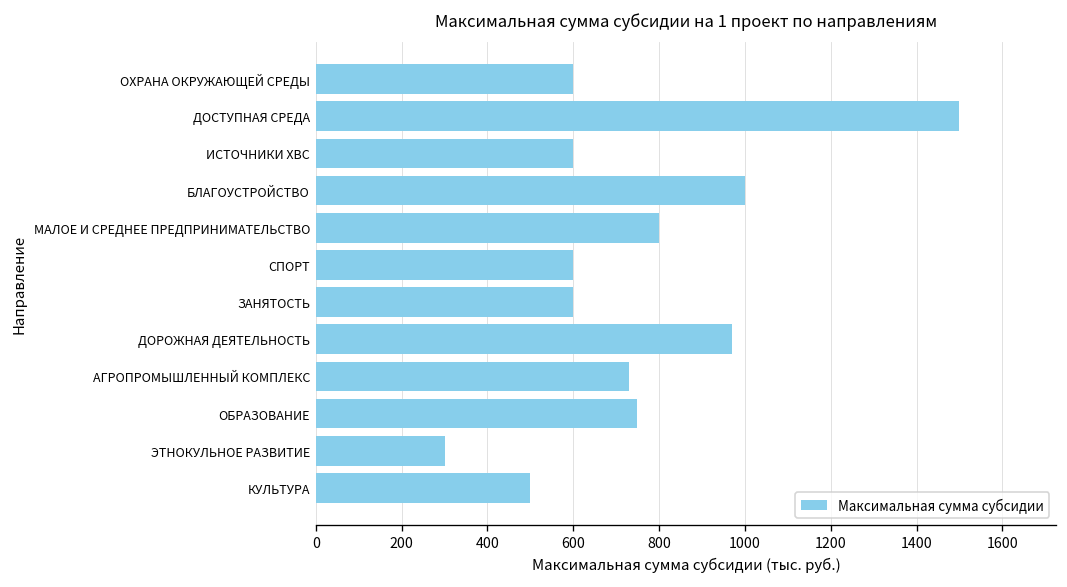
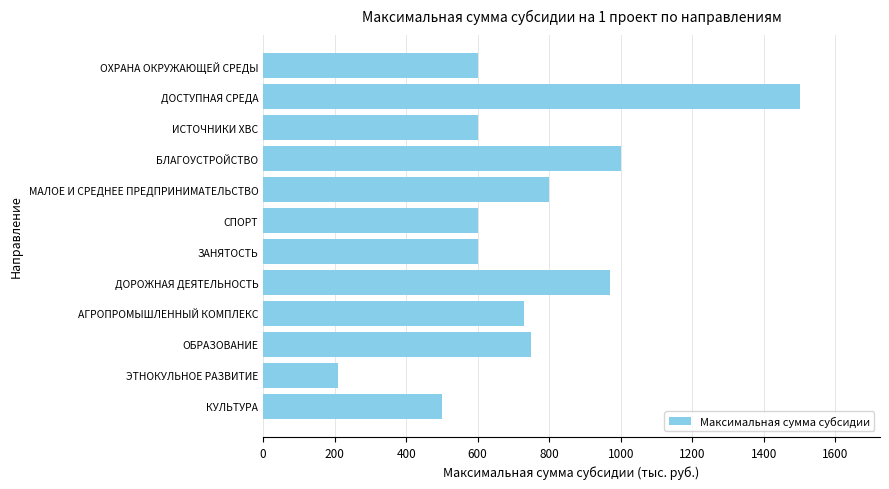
ЭТНОКУЛЬНОЕ РАЗВИТИЕ: 300 -> 210
